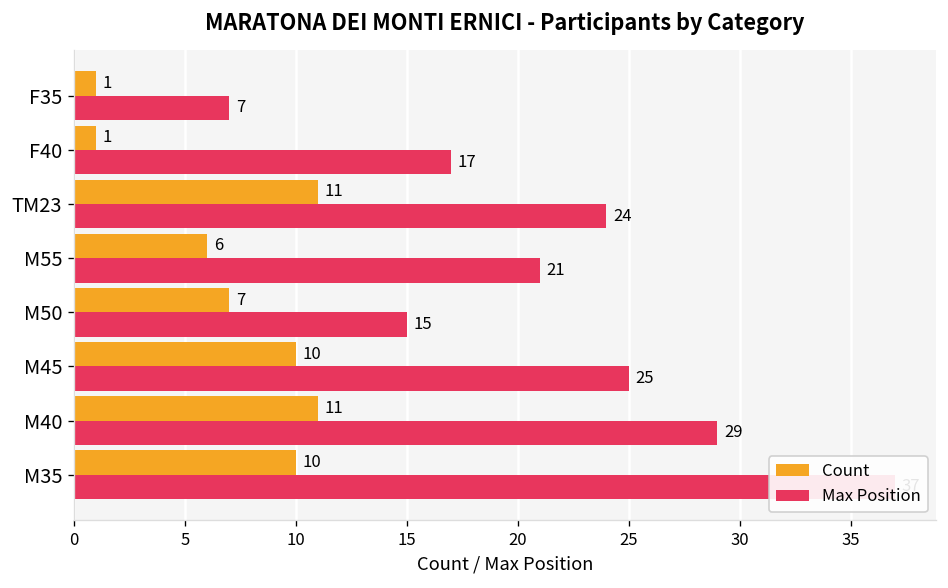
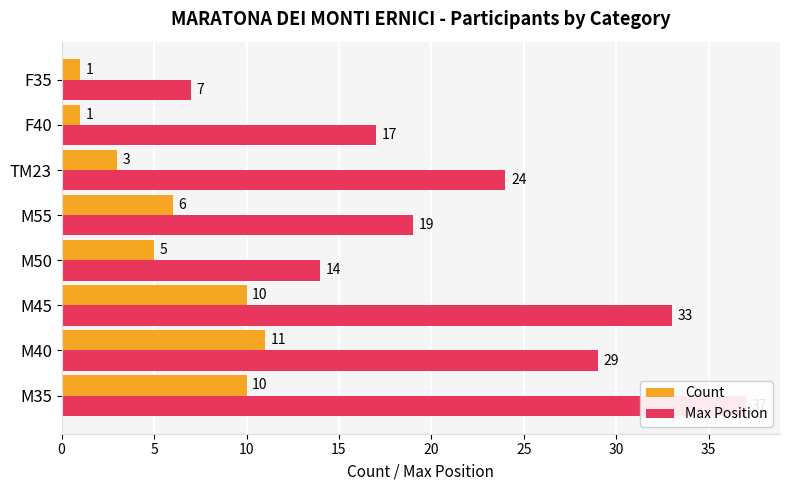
Count, TM23: 11 -> 3
Max Position, M55: 21 -> 19
Count, M50: 7 -> 5
Max Position, M50: 15 -> 14
Max Position, M45: 25 -> 33
